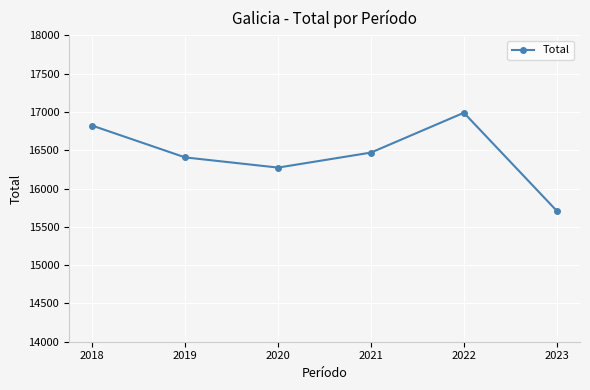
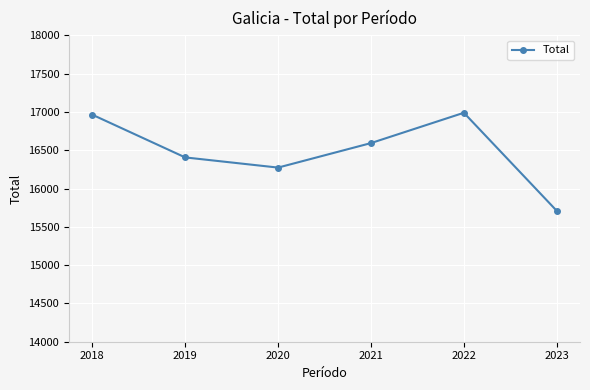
2018: 16800 -> 17000
2021: 16500 -> 16600
